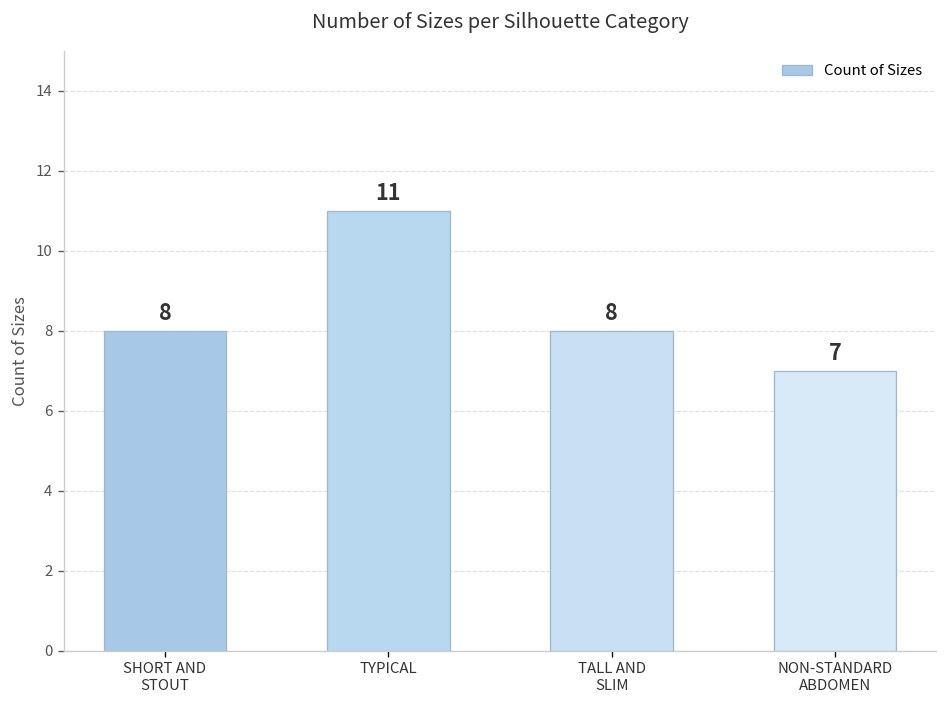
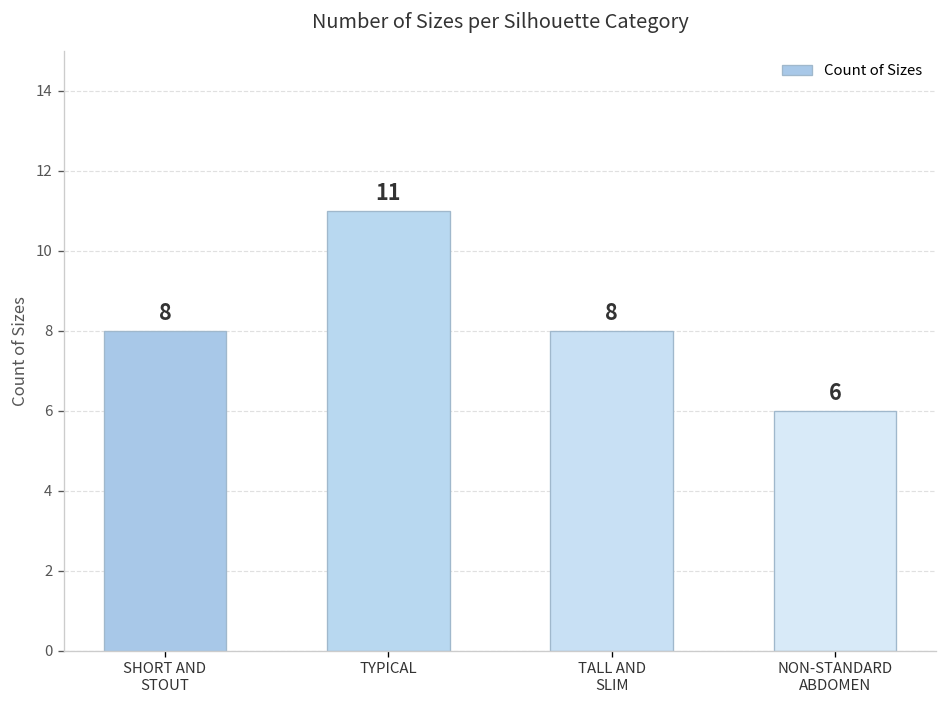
NON-STANDARD ABDOMEN: 7 -> 6
